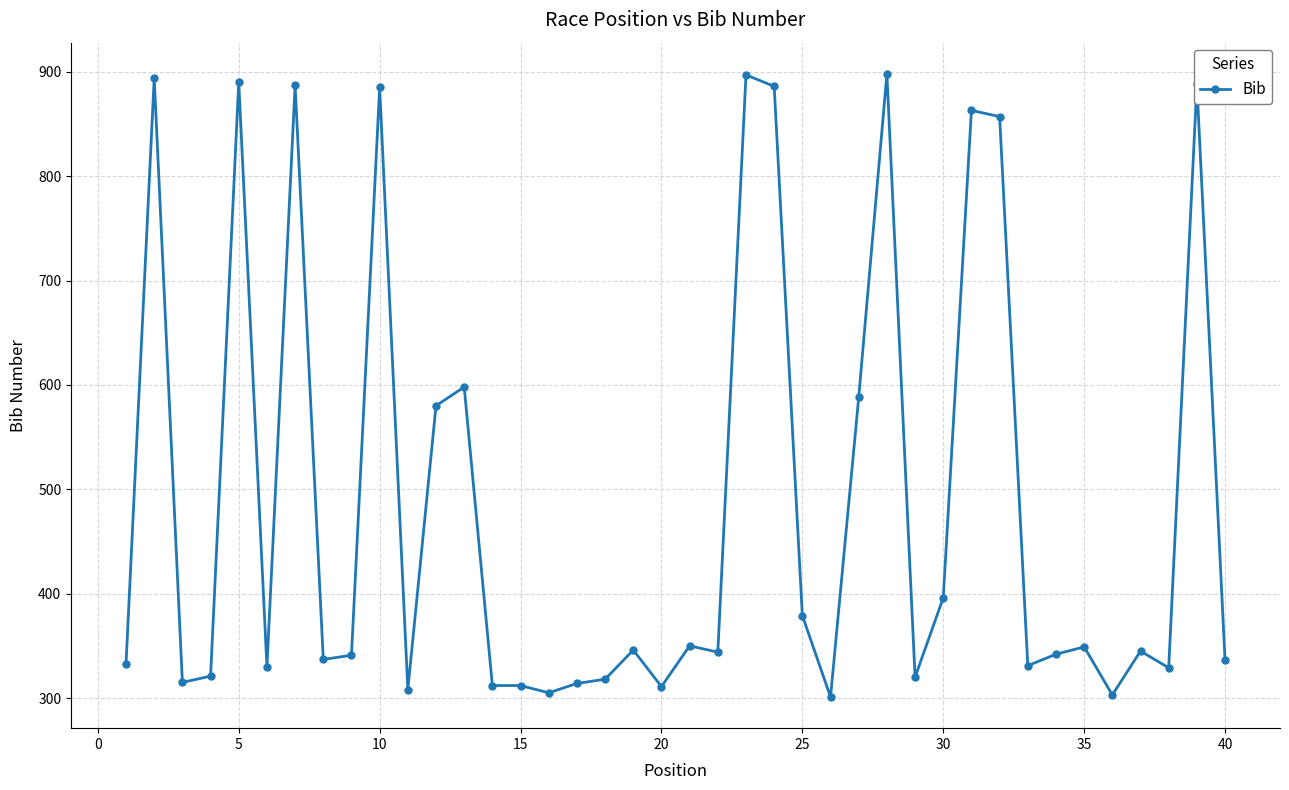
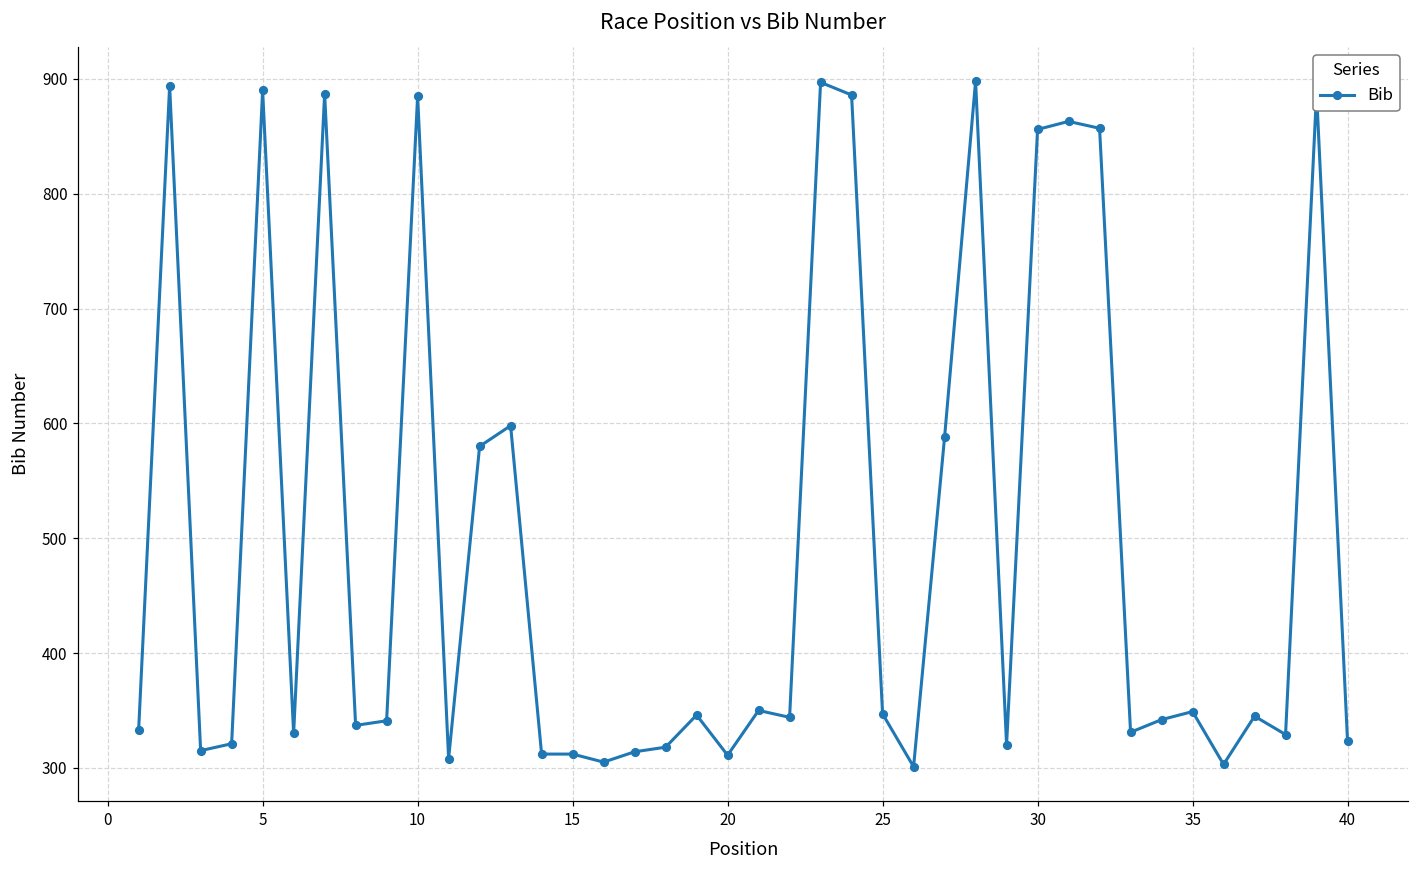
25: 379 -> 347
30: 396 -> 856
40: 336 -> 323
